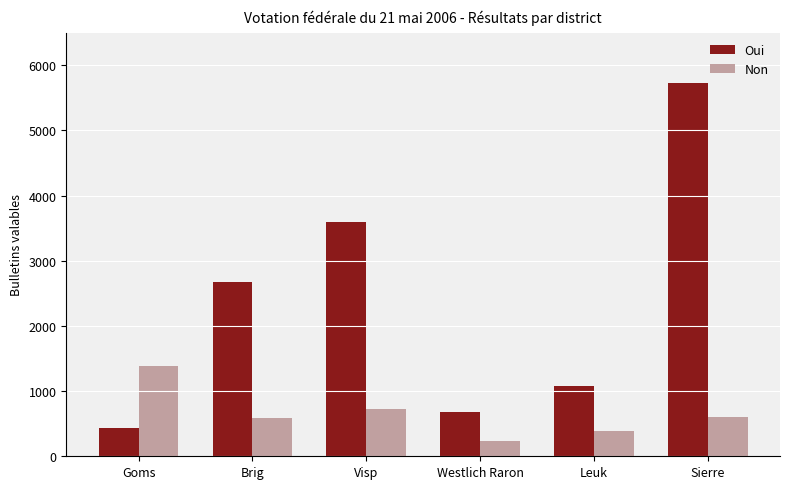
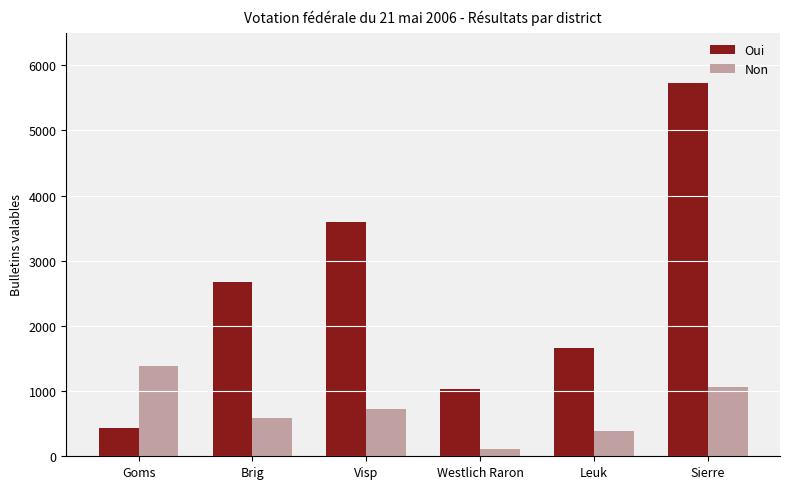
Oui, Westlich Raron: 700 -> 1000
Non, Westlich Raron: 200 -> 100
Oui, Leuk: 1100 -> 1700
Non, Sierre: 600 -> 1100
